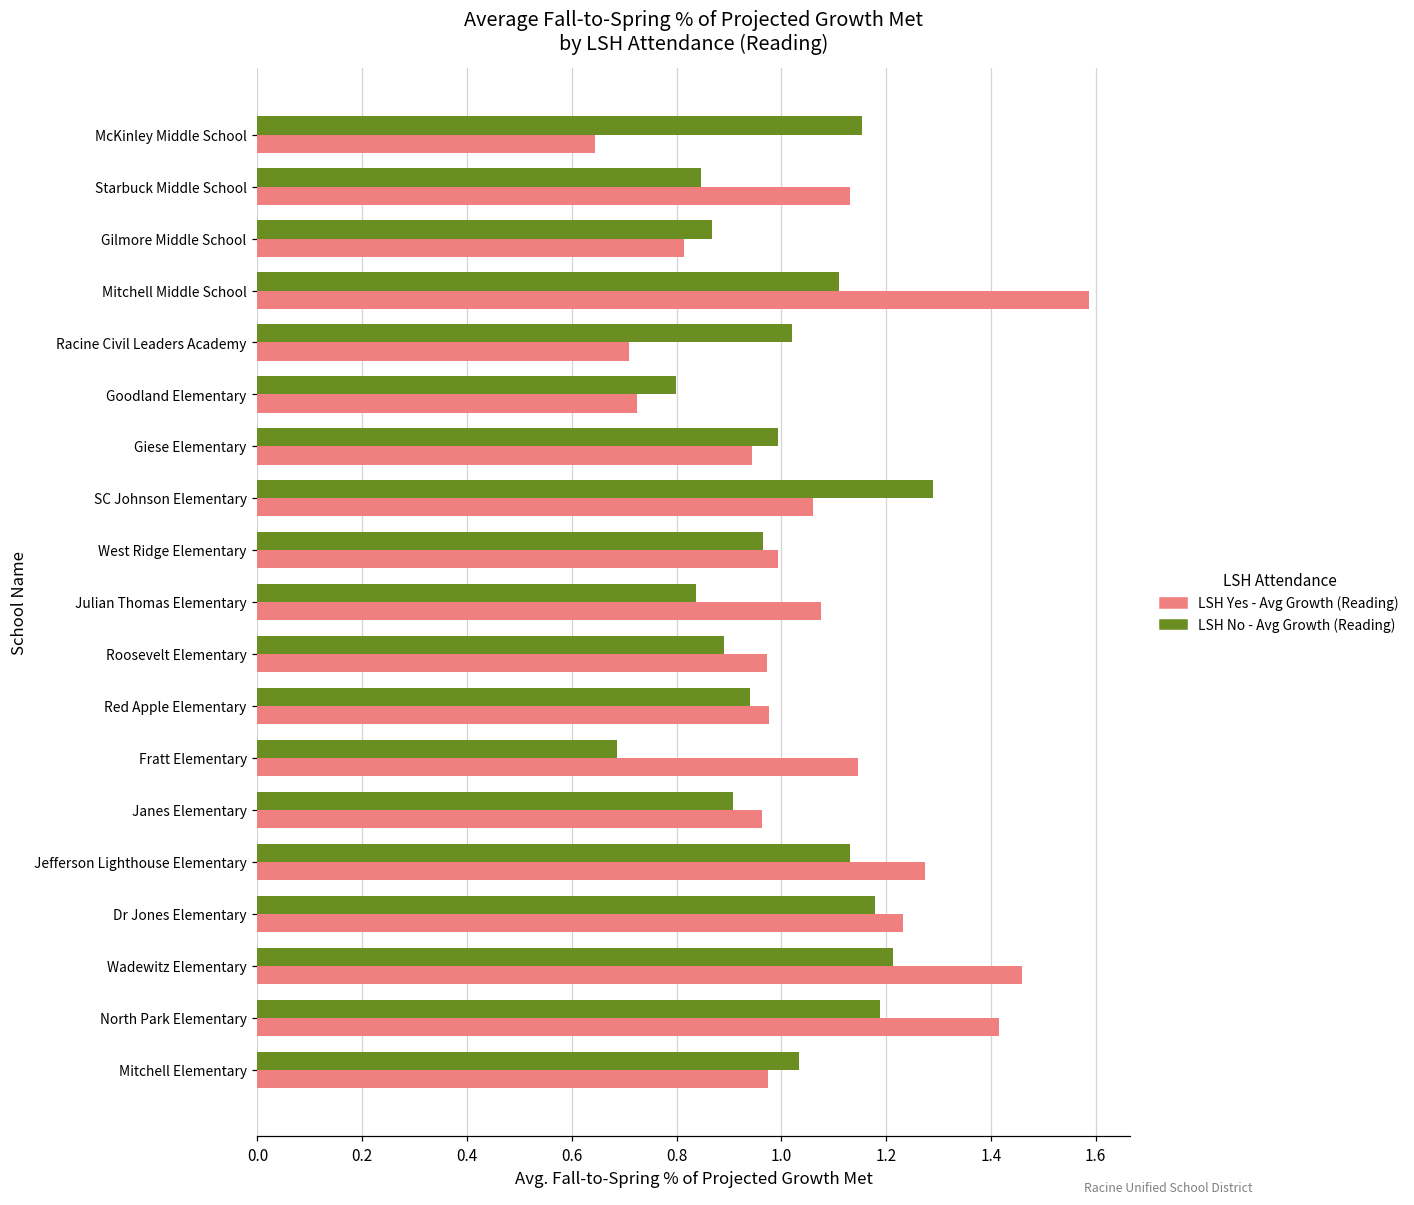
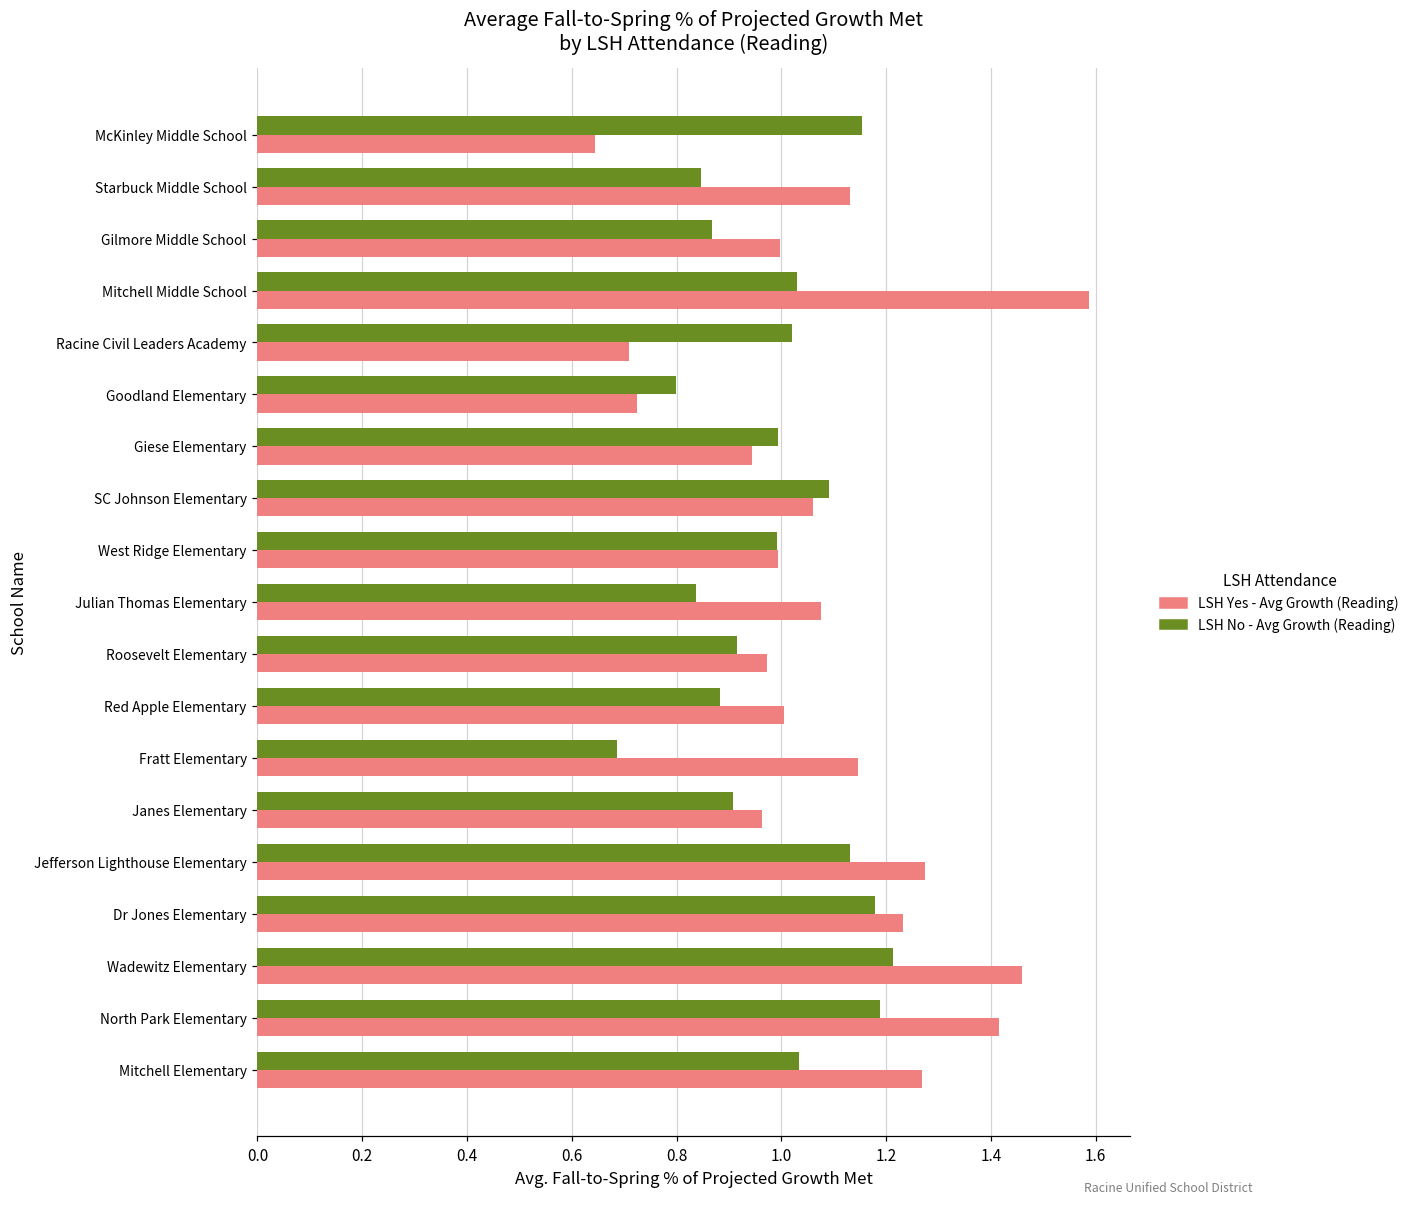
LSH Yes - Avg Growth (Reading), Gilmore Middle School: 0.81 -> 1.00
LSH No - Avg Growth (Reading), Mitchell Middle School: 1.11 -> 1.03
LSH No - Avg Growth (Reading), SC Johnson Elementary: 1.29 -> 1.09
LSH No - Avg Growth (Reading), West Ridge Elementary: 0.96 -> 0.99
LSH No - Avg Growth (Reading), Roosevelt Elementary: 0.89 -> 0.92
LSH No - Avg Growth (Reading), Red Apple Elementary: 0.94 -> 0.88
LSH Yes - Avg Growth (Reading), Red Apple Elementary: 0.98 -> 1.00
LSH Yes - Avg Growth (Reading), Mitchell Elementary: 0.98 -> 1.27
